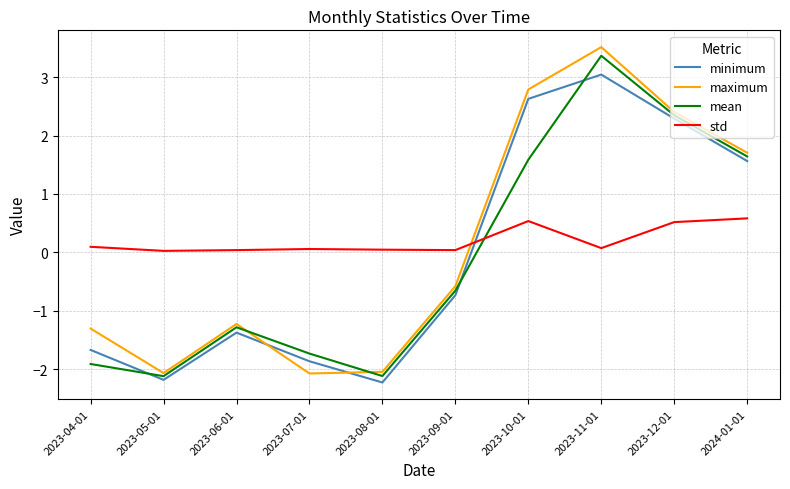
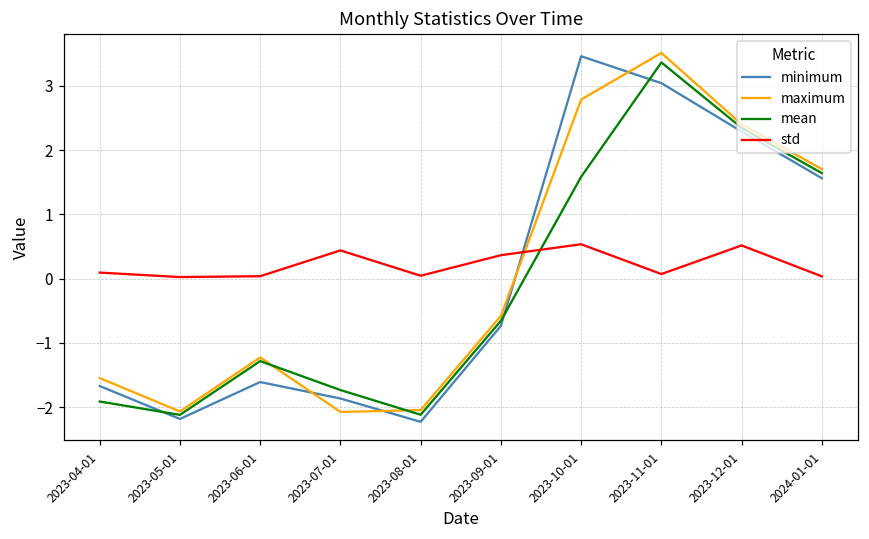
maximum, 2023-04-01: -1.3 -> -1.5
minimum, 2023-06-01: -1.4 -> -1.6
std, 2023-07-01: 0.1 -> 0.4
std, 2023-09-01: 0.0 -> 0.4
minimum, 2023-10-01: 2.6 -> 3.5
std, 2024-01-01: 0.6 -> 0.0
